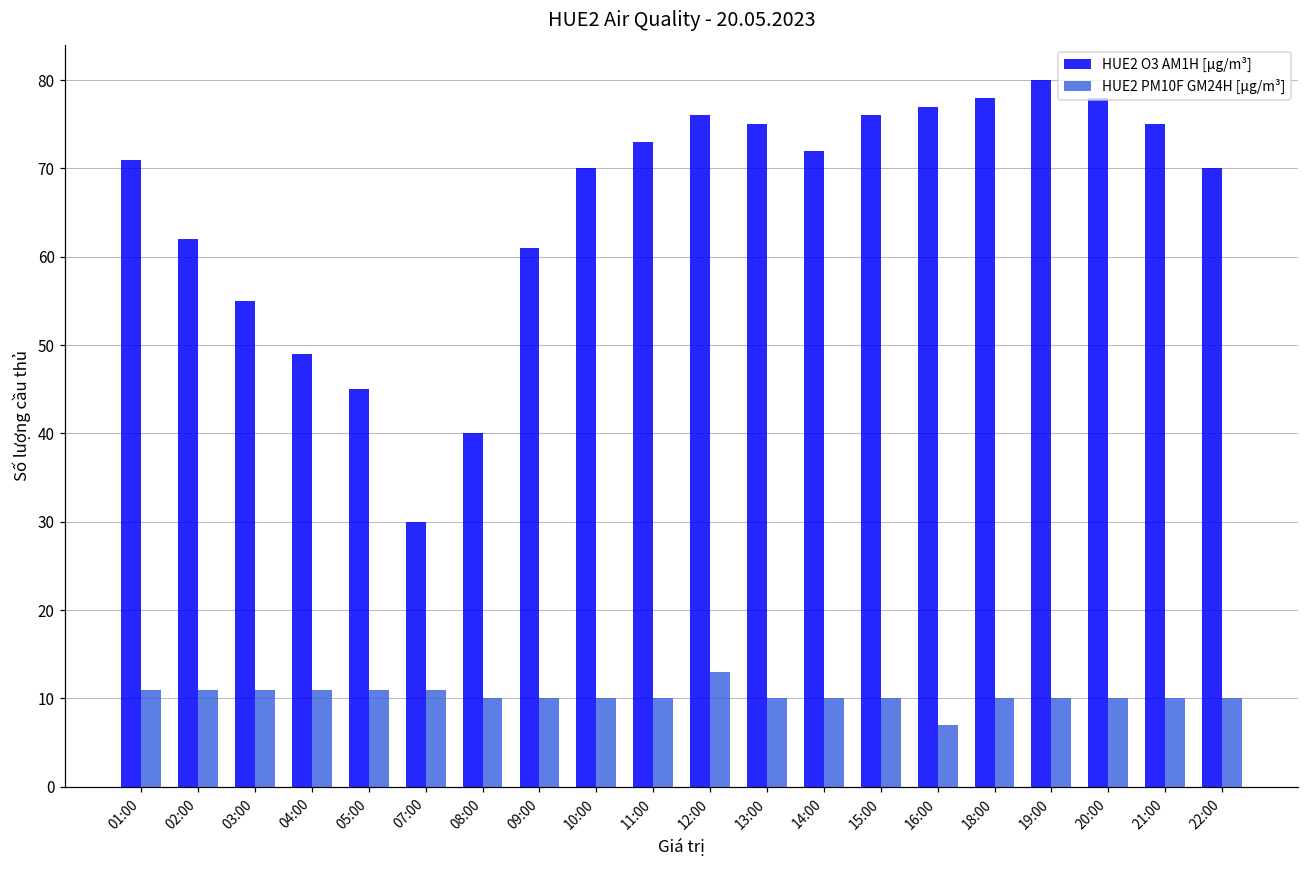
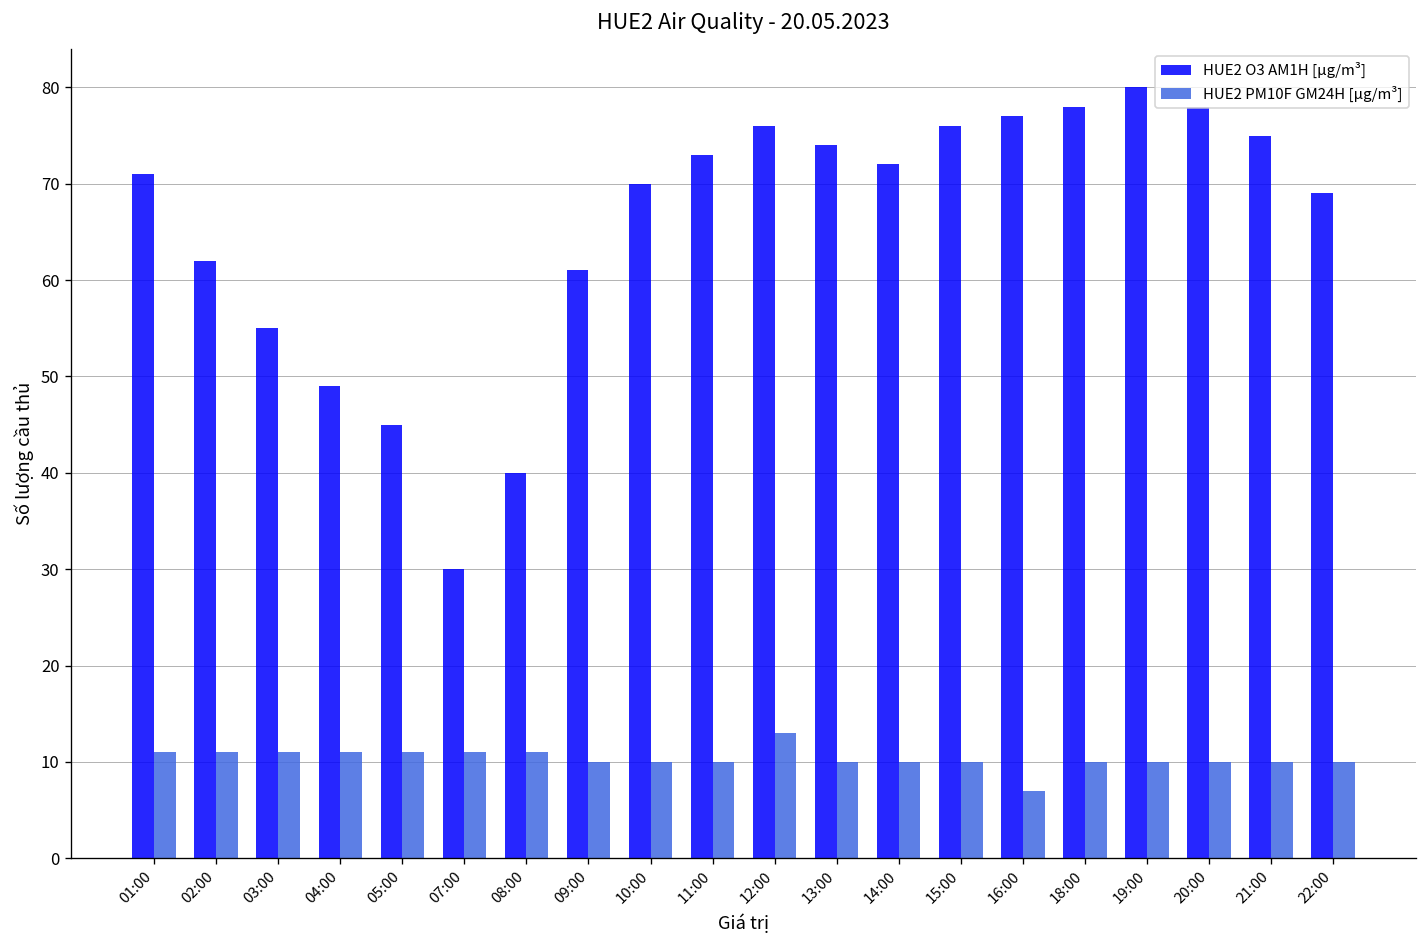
HUE2 PM10F GM24H [µg/m³], 08:00: 10 -> 11
HUE2 O3 AM1H [µg/m³], 13:00: 75 -> 74
HUE2 O3 AM1H [µg/m³], 22:00: 70 -> 69
